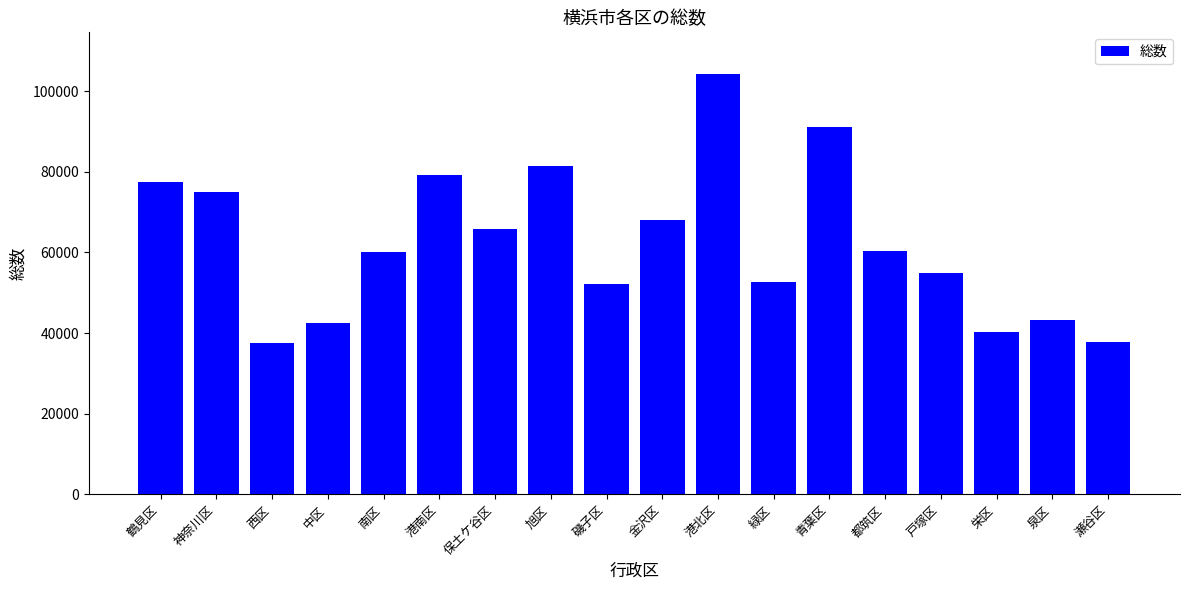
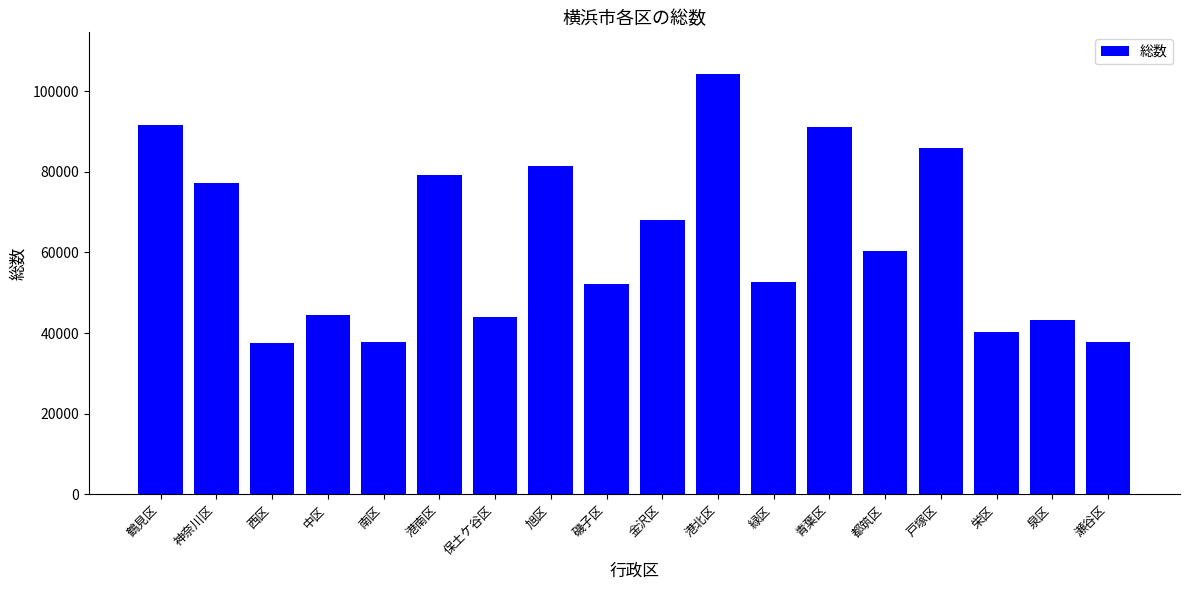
鶴見区: 78000 -> 92000
神奈川区: 75000 -> 77000
中区: 43000 -> 45000
南区: 60000 -> 38000
保土ケ谷区: 66000 -> 44000
戸塚区: 55000 -> 86000
